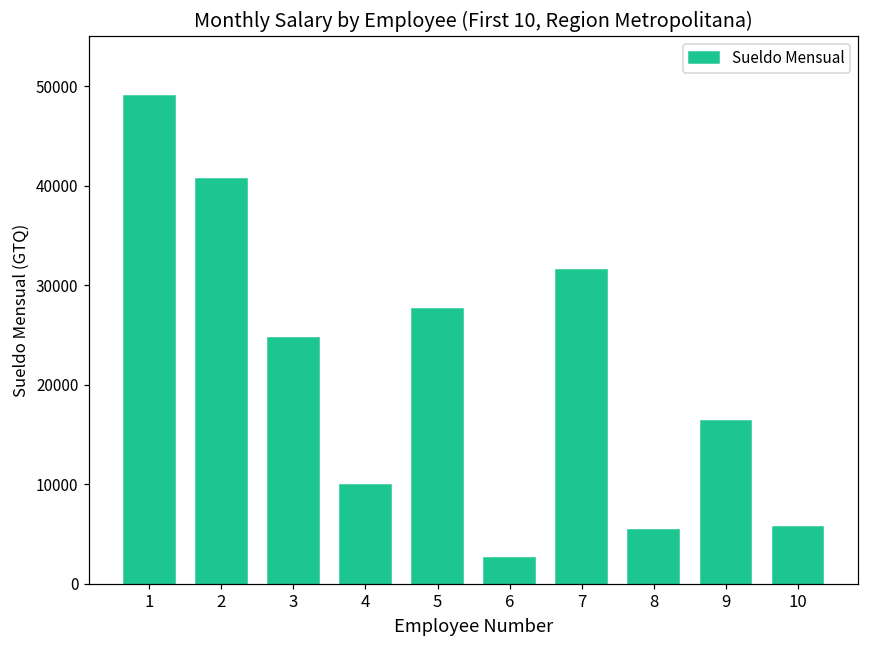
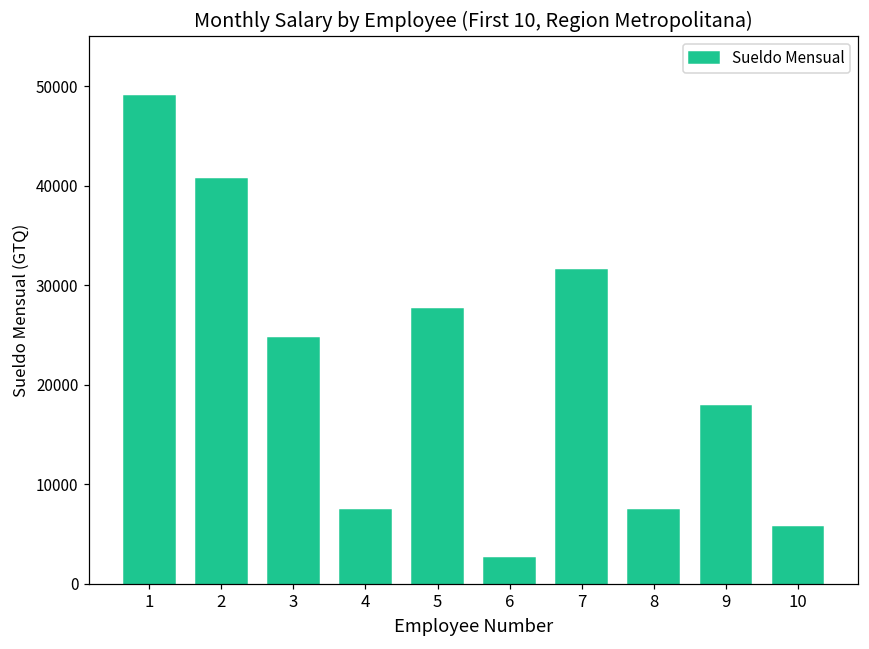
4: 10000 -> 7000
8: 5000 -> 7000
9: 16000 -> 18000
